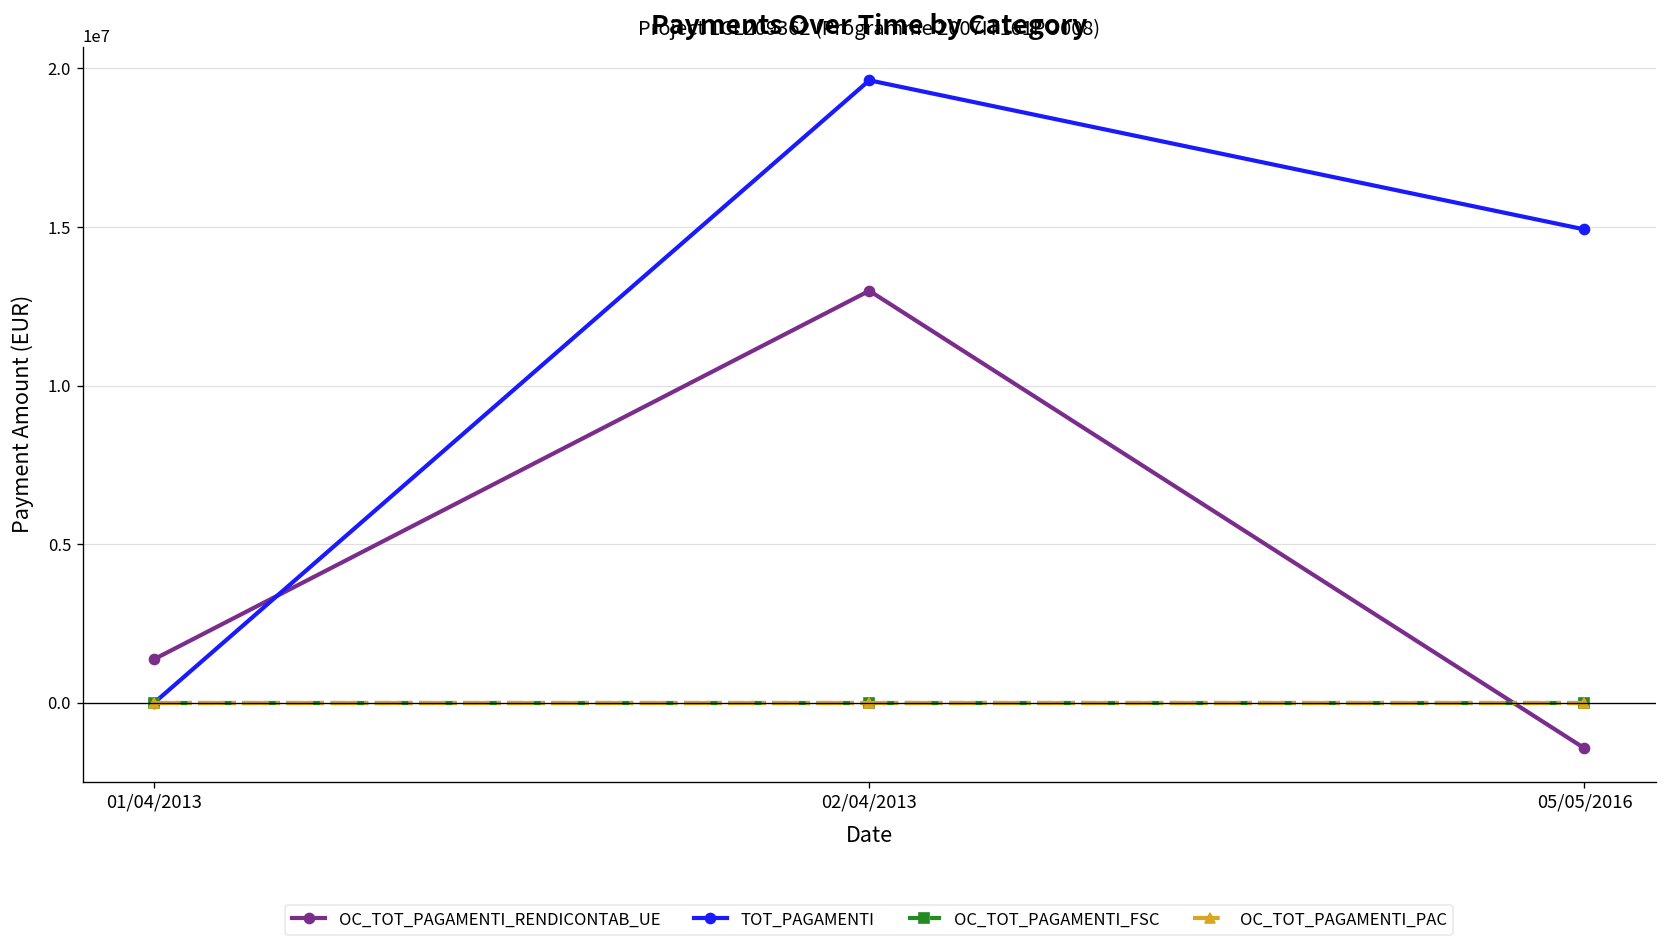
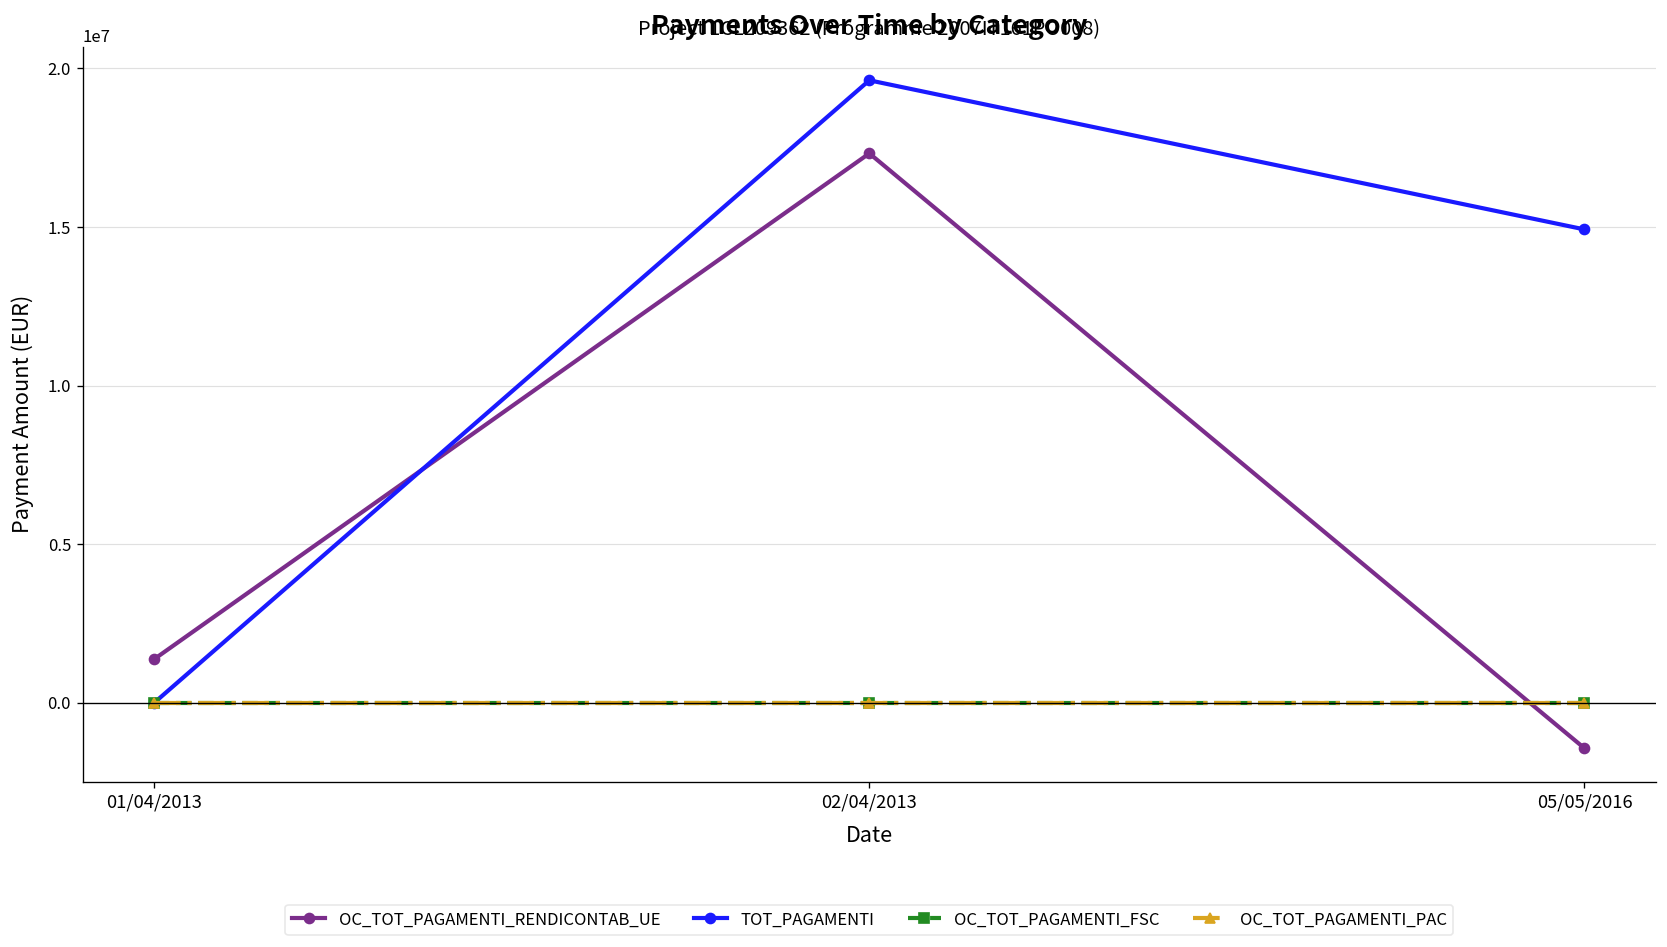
OC_TOT_PAGAMENTI_RENDICONTAB_UE, 02/04/2013: 13000000 -> 17300000
